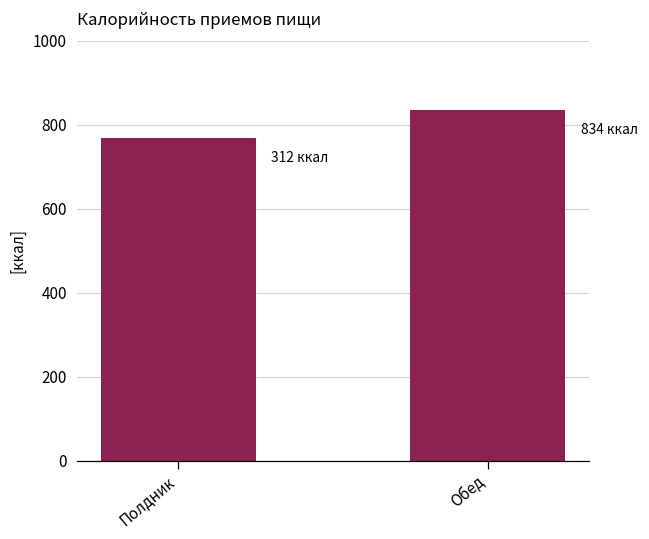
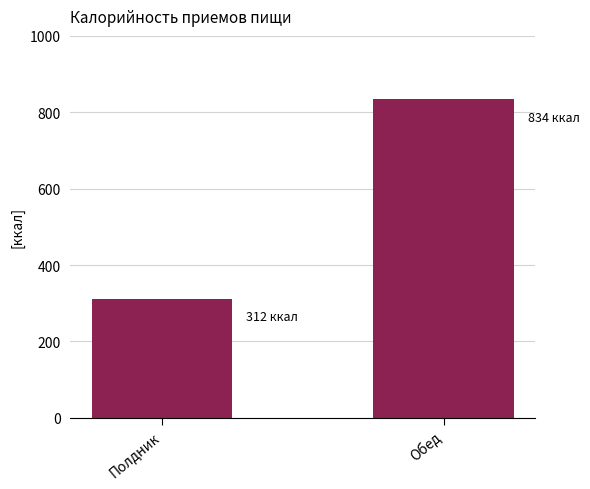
Полдник: 770 -> 310
